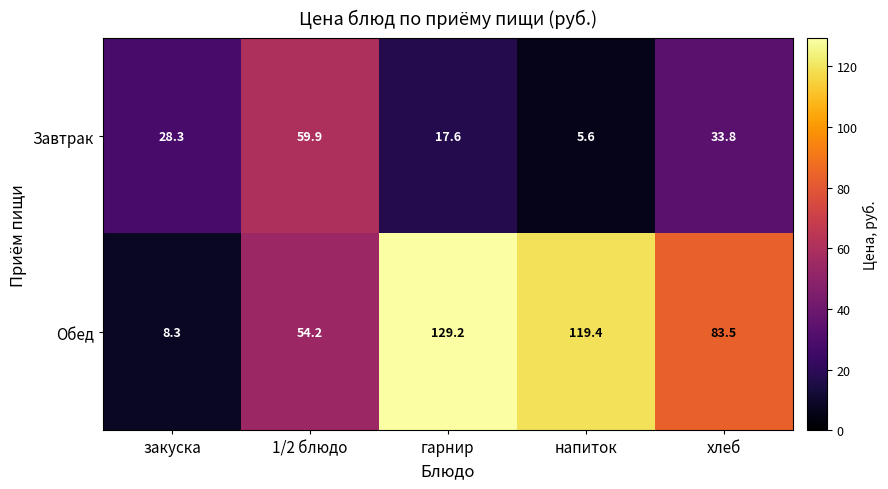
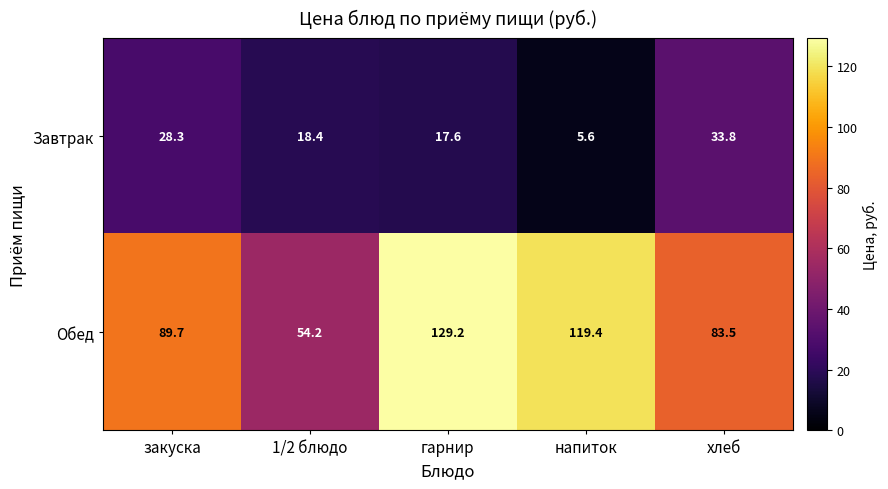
Завтрак, 1/2 блюдо: 59.9 -> 18.4
Обед, закуска: 8.3 -> 89.7
